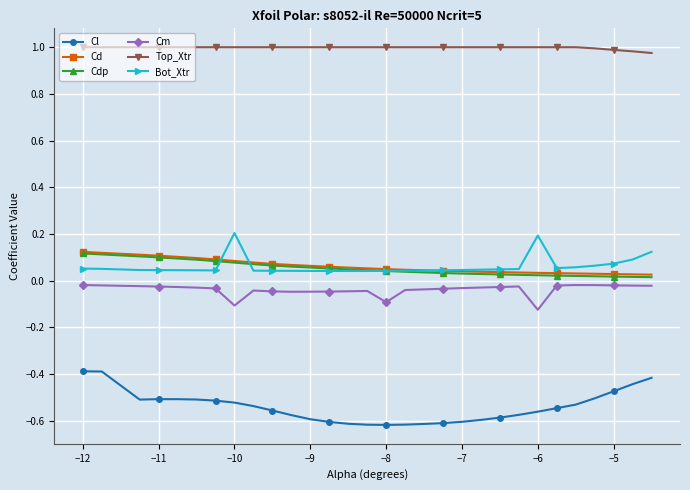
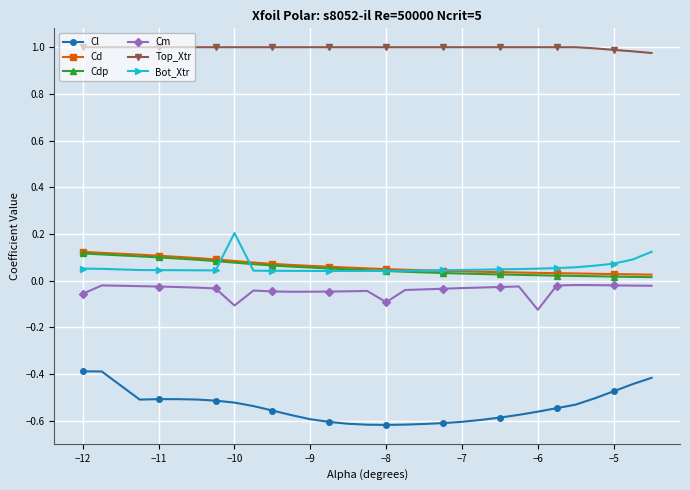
Cm, −12: -0.02 -> -0.06
Bot_Xtr, −6: 0.19 -> 0.05
